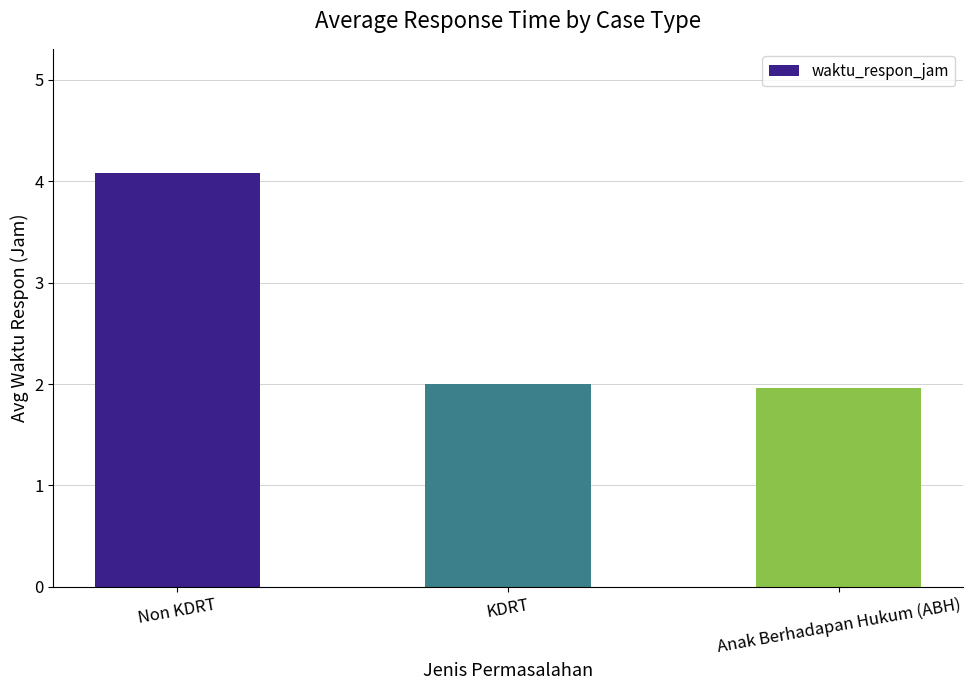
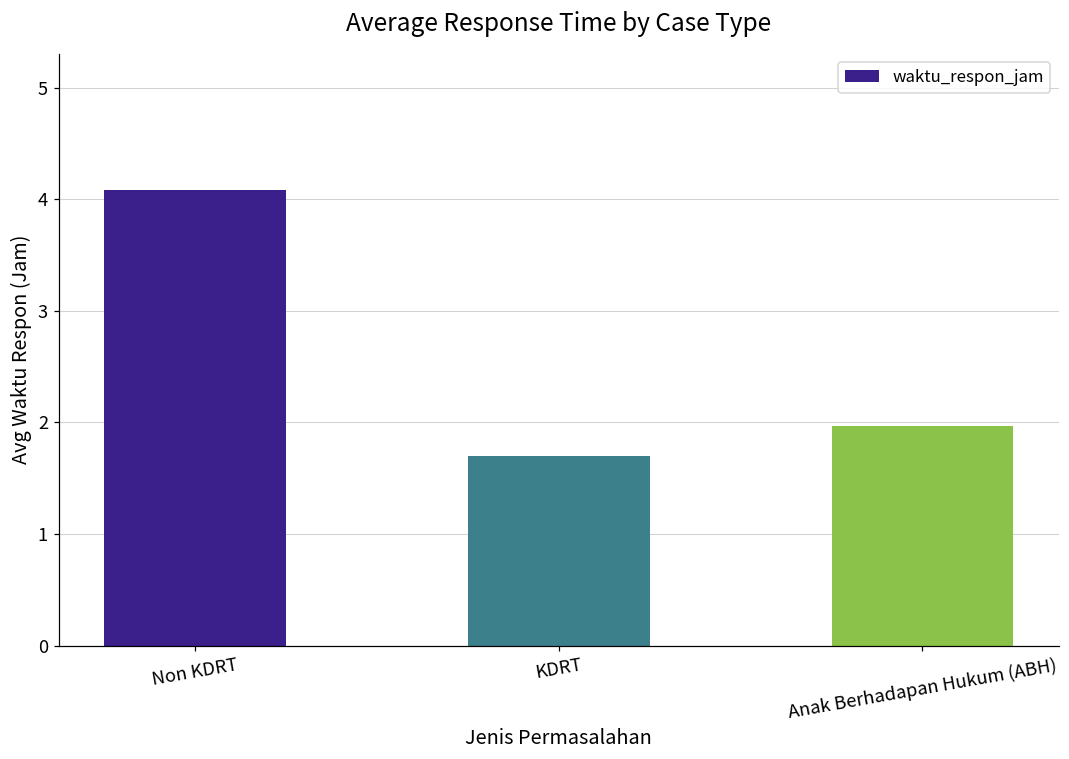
KDRT: 2.0 -> 1.7
